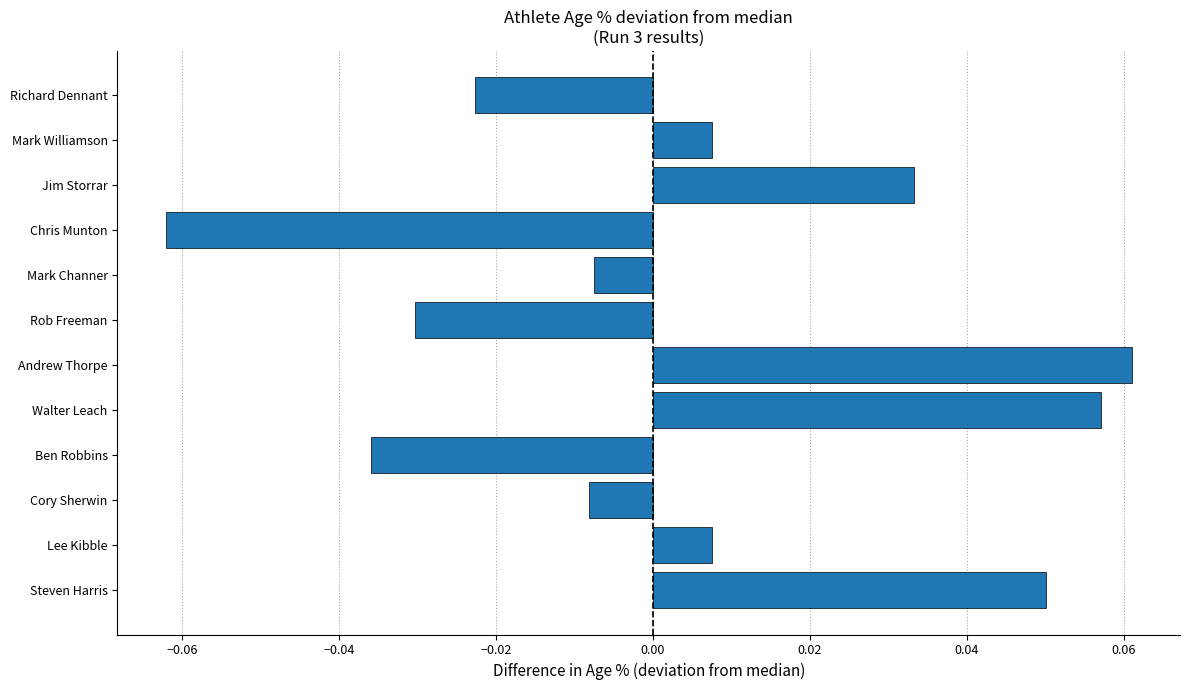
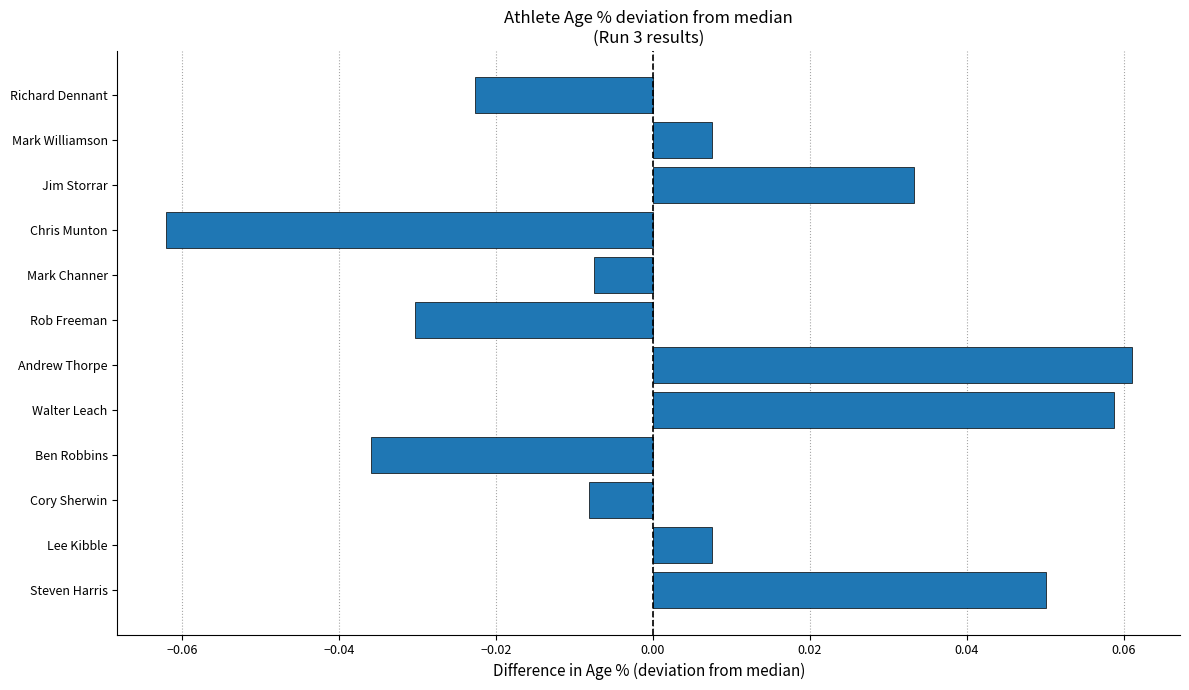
Walter Leach: 0.057 -> 0.059
